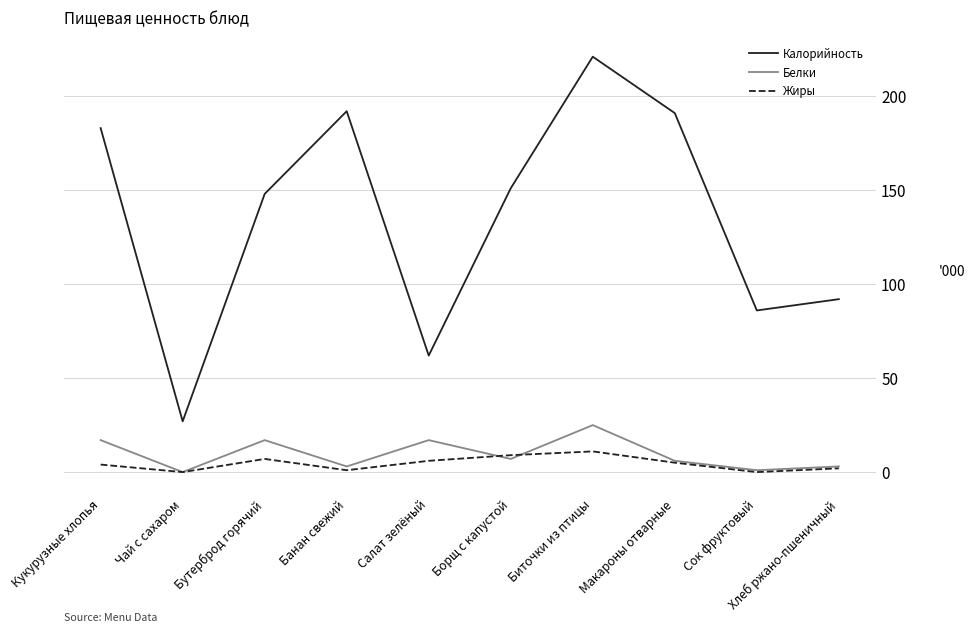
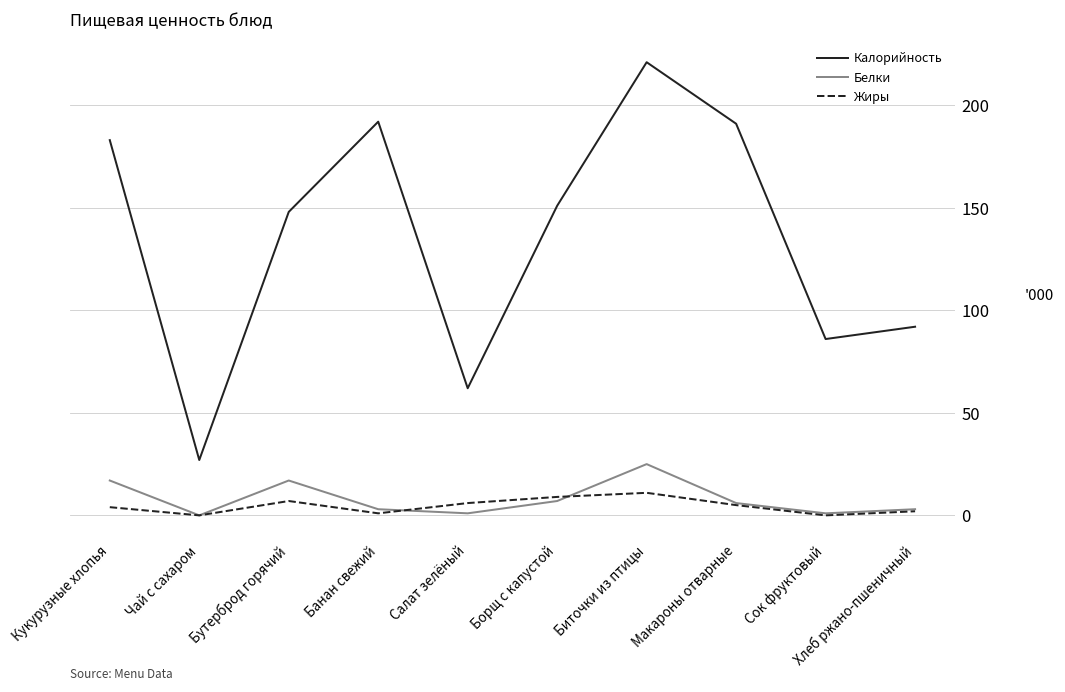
Белки, Салат зелёный: 17 -> 1
